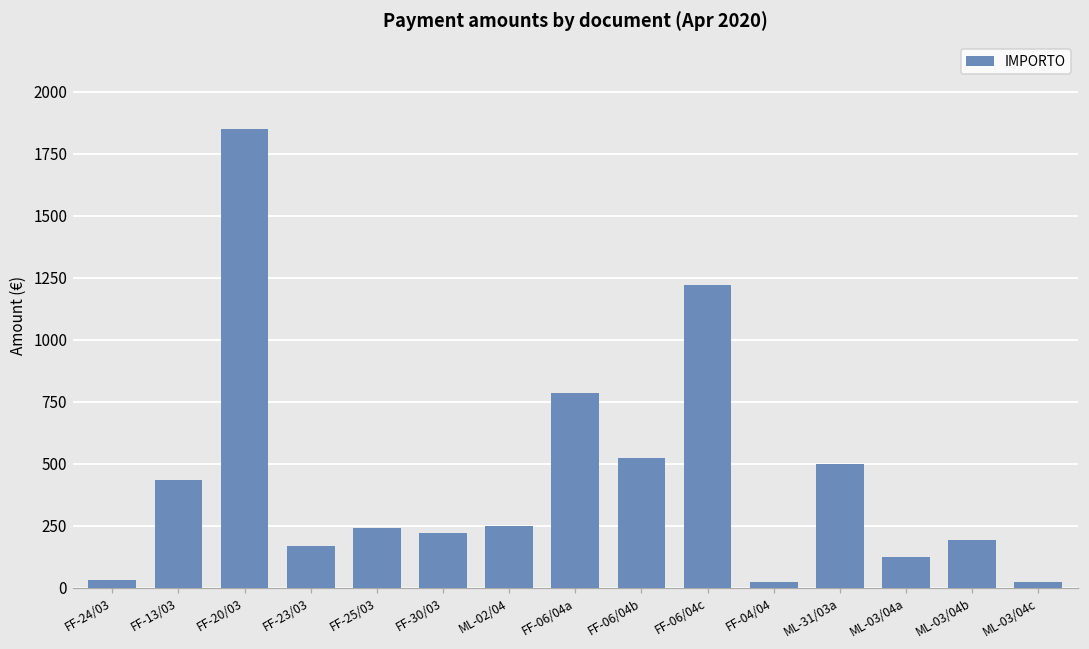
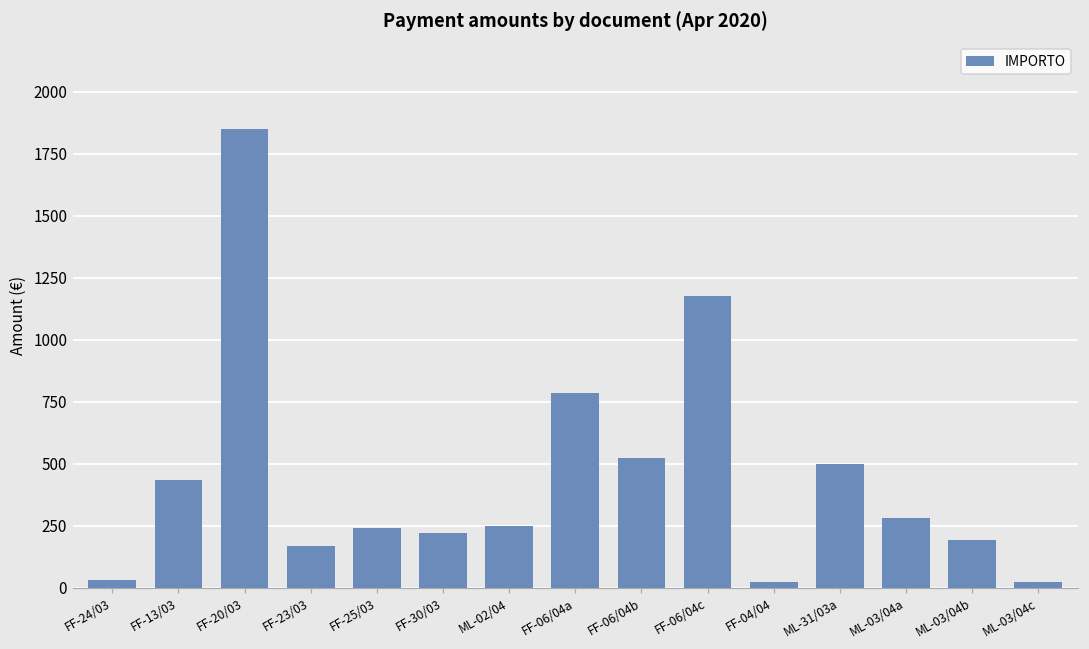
FF-06/04c: 1220 -> 1180
ML-03/04a: 130 -> 280
